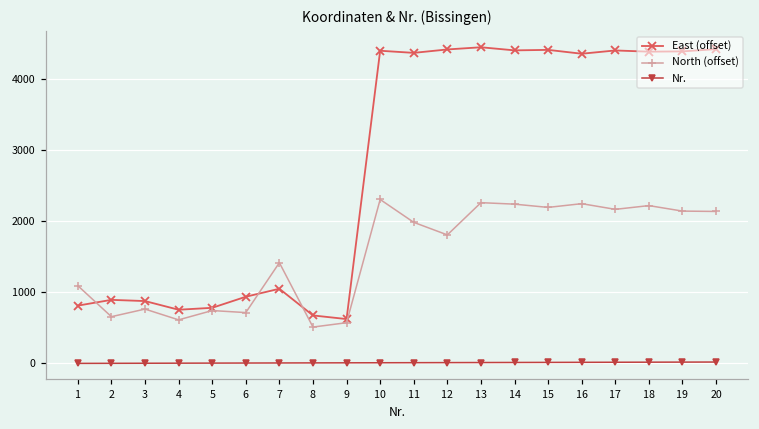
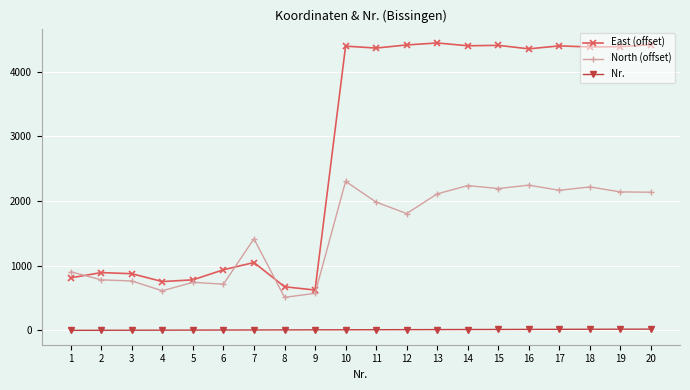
North (offset), 1: 1100 -> 900
North (offset), 2: 700 -> 800
North (offset), 13: 2300 -> 2100
